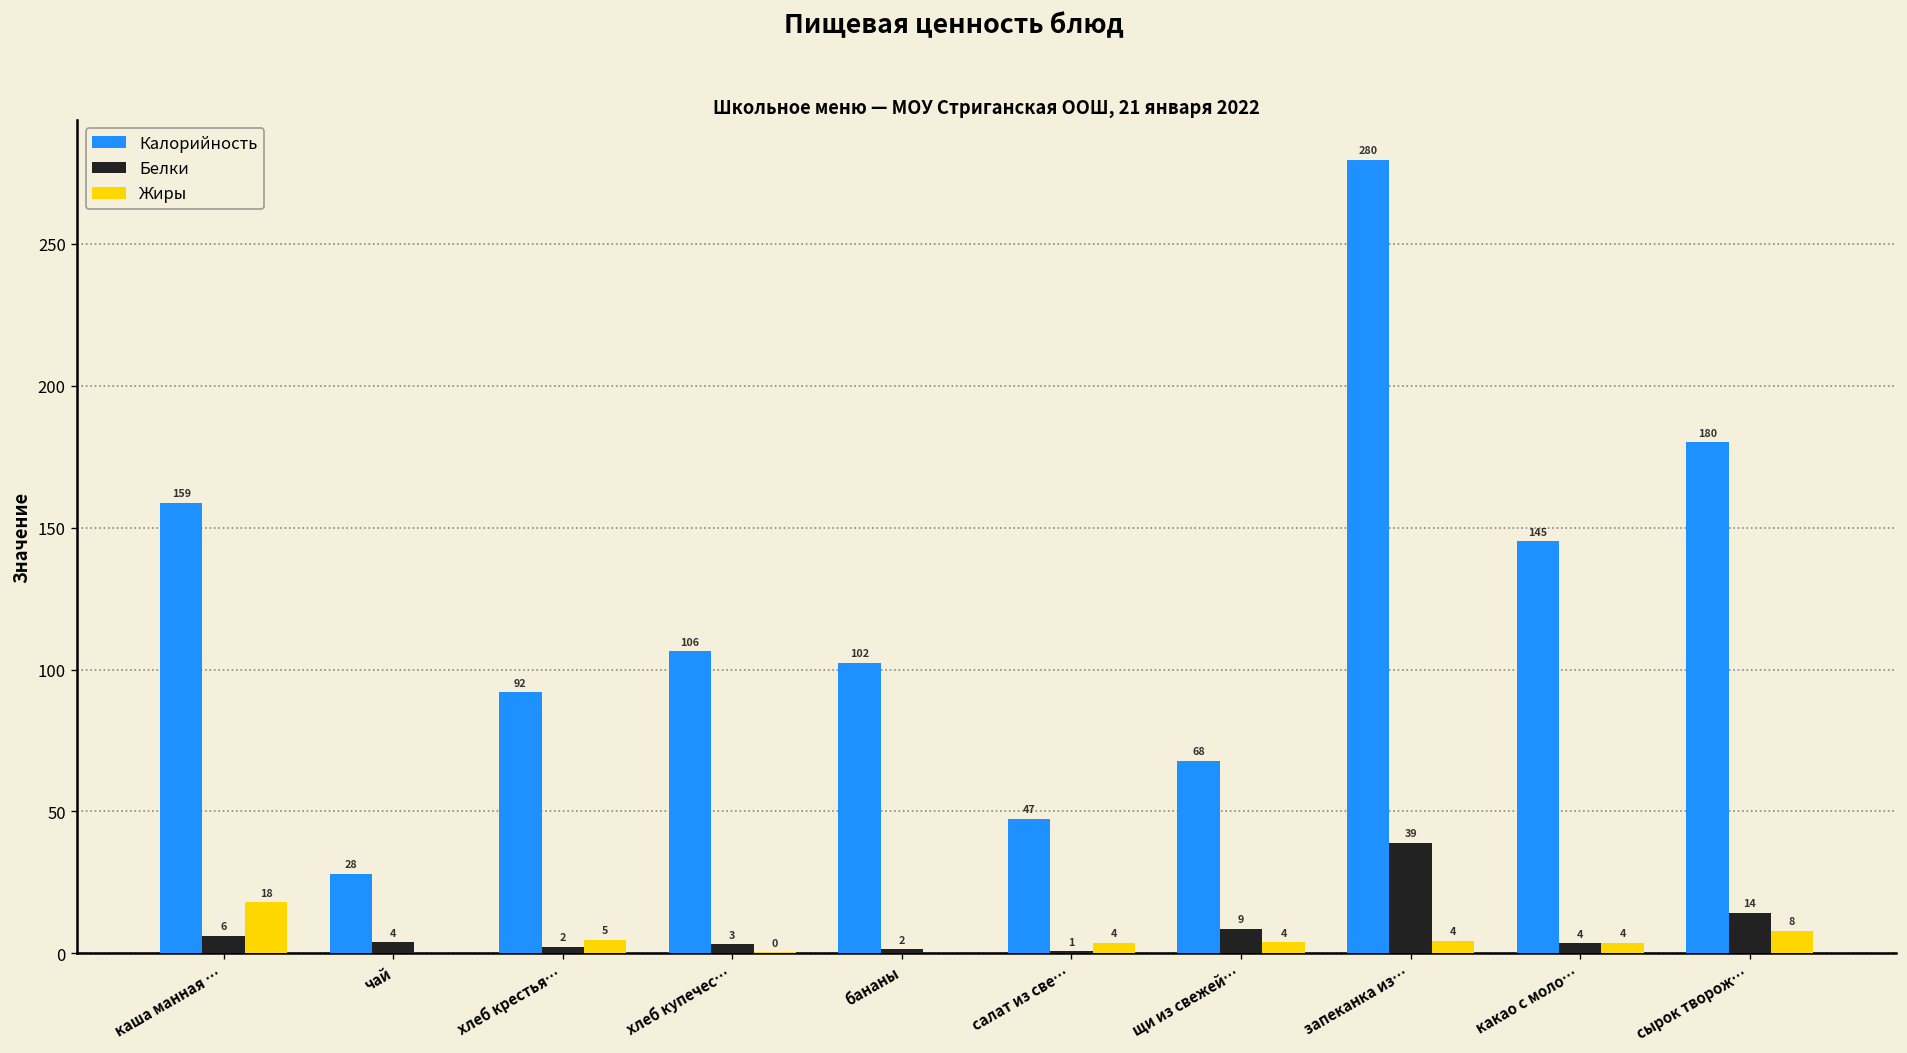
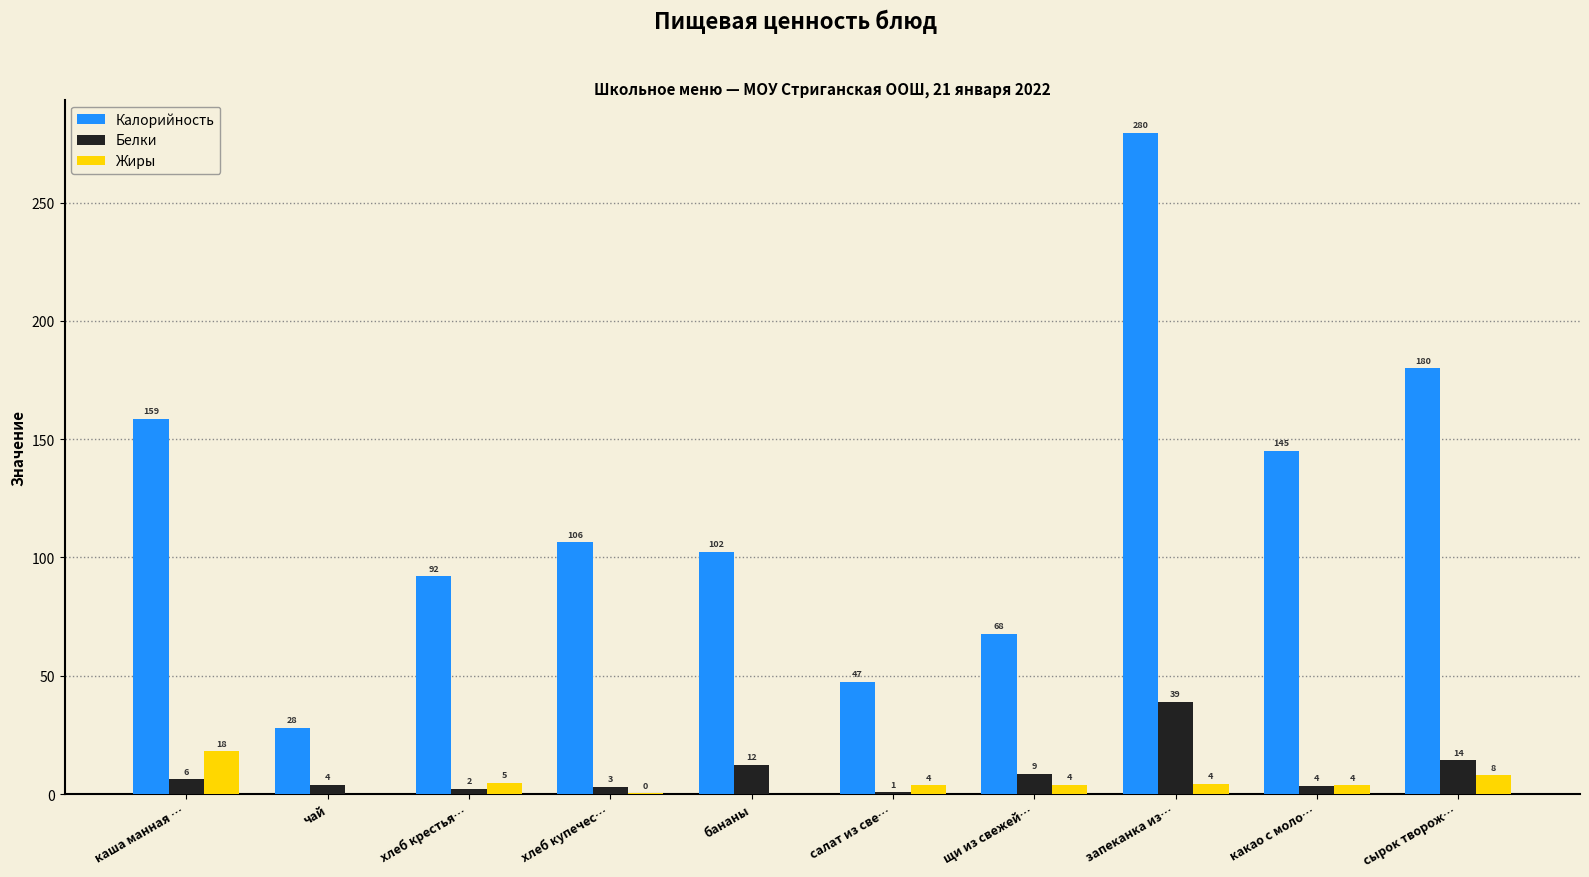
Белки, бананы: 2 -> 12
